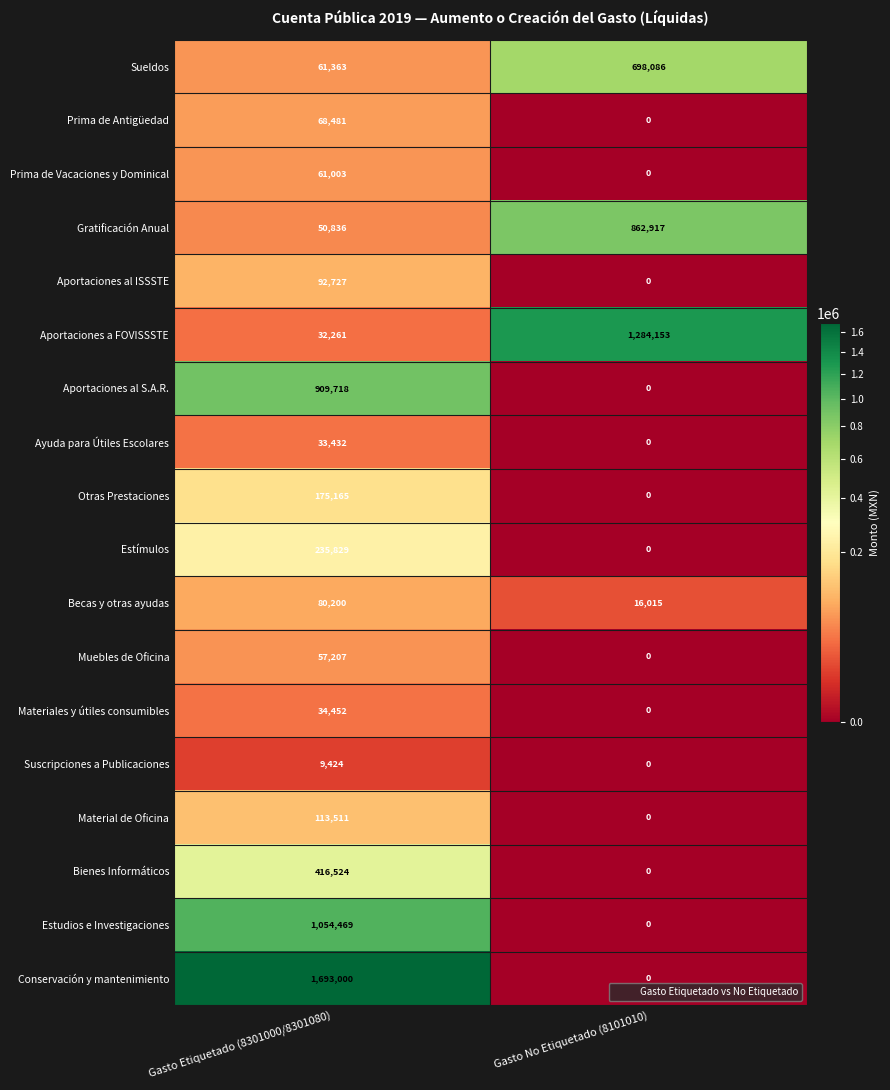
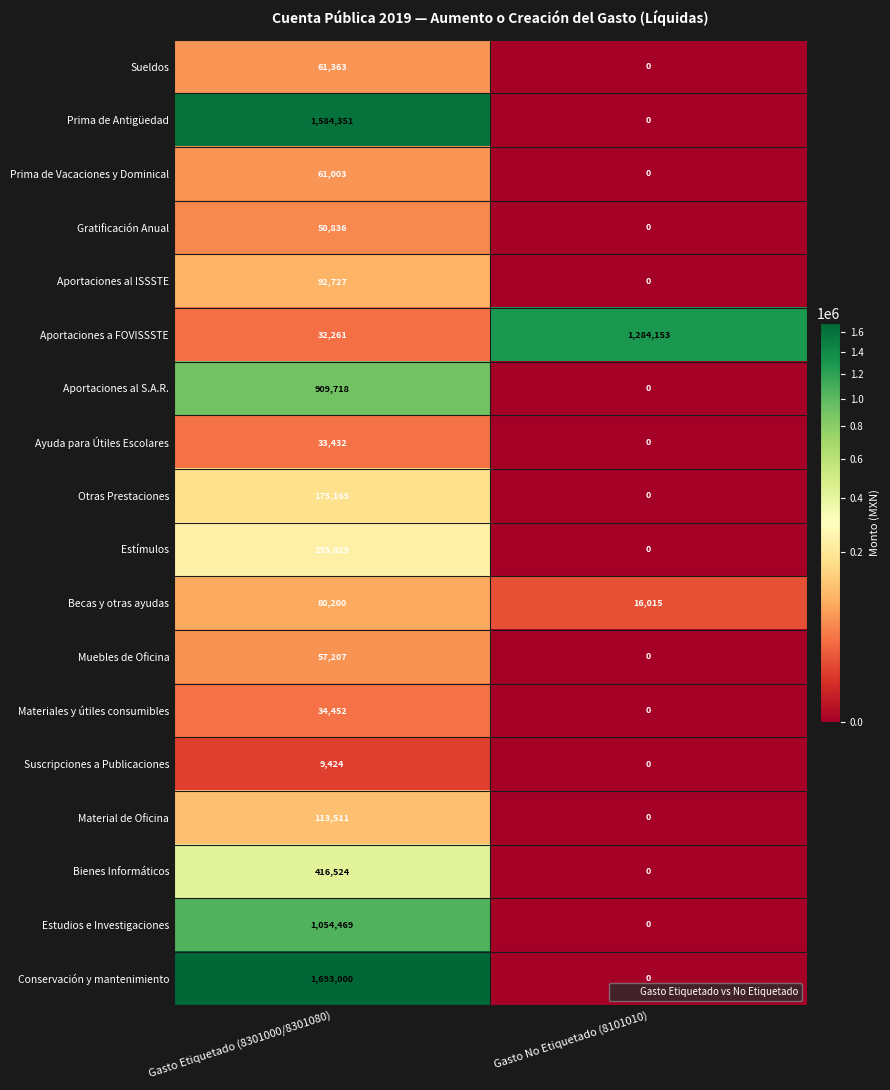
Sueldos, Gasto No Etiquetado (8101010): 698,086 -> 0
Prima de Antigüedad, Gasto Etiquetado (8301000/8301080): 68,481 -> 1,584,351
Gratificación Anual, Gasto No Etiquetado (8101010): 862,917 -> 0
